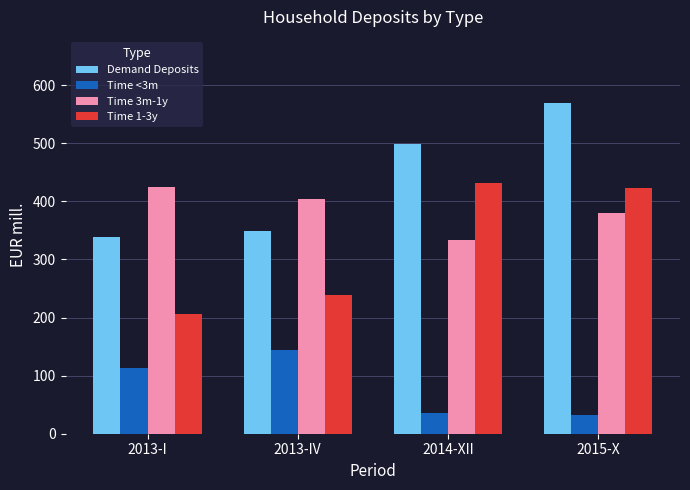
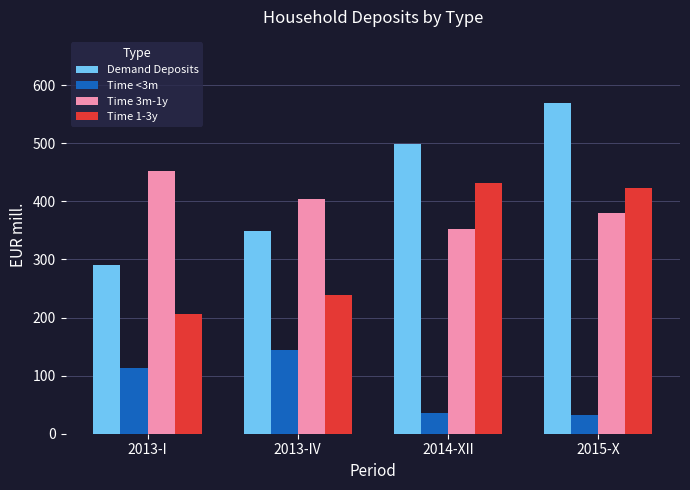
Demand Deposits, 2013-I: 340 -> 290
Time 3m-1y, 2013-I: 420 -> 450
Time 3m-1y, 2014-XII: 330 -> 350
